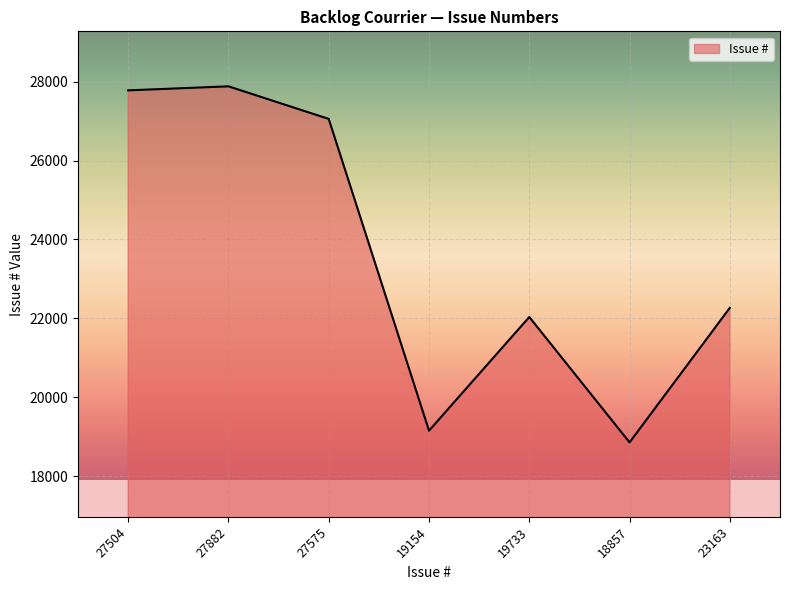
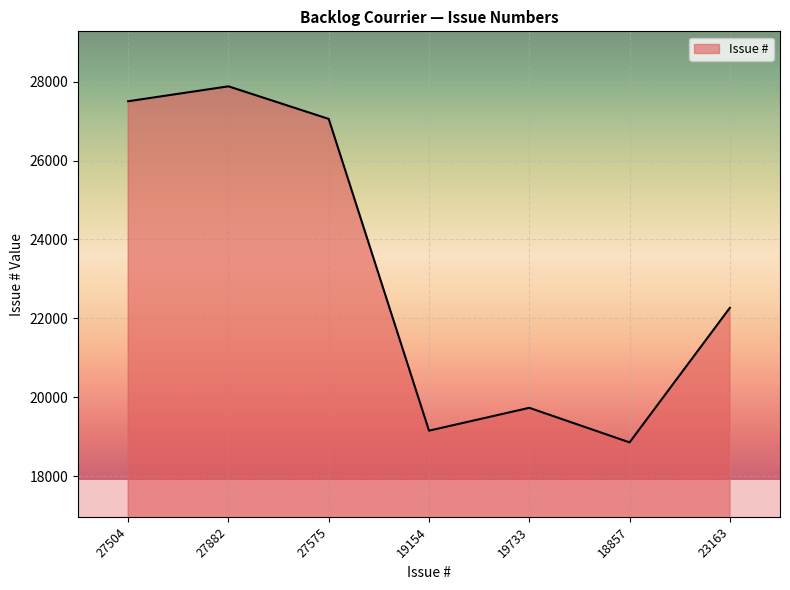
27504: 27800 -> 27500
19733: 22000 -> 19700
